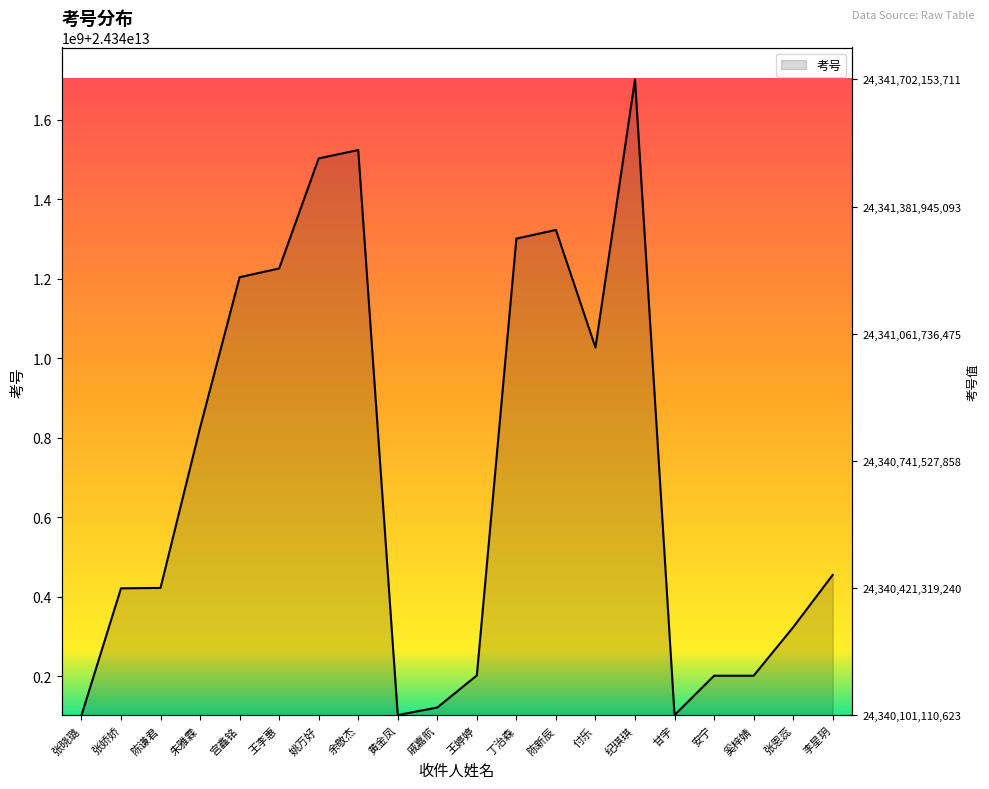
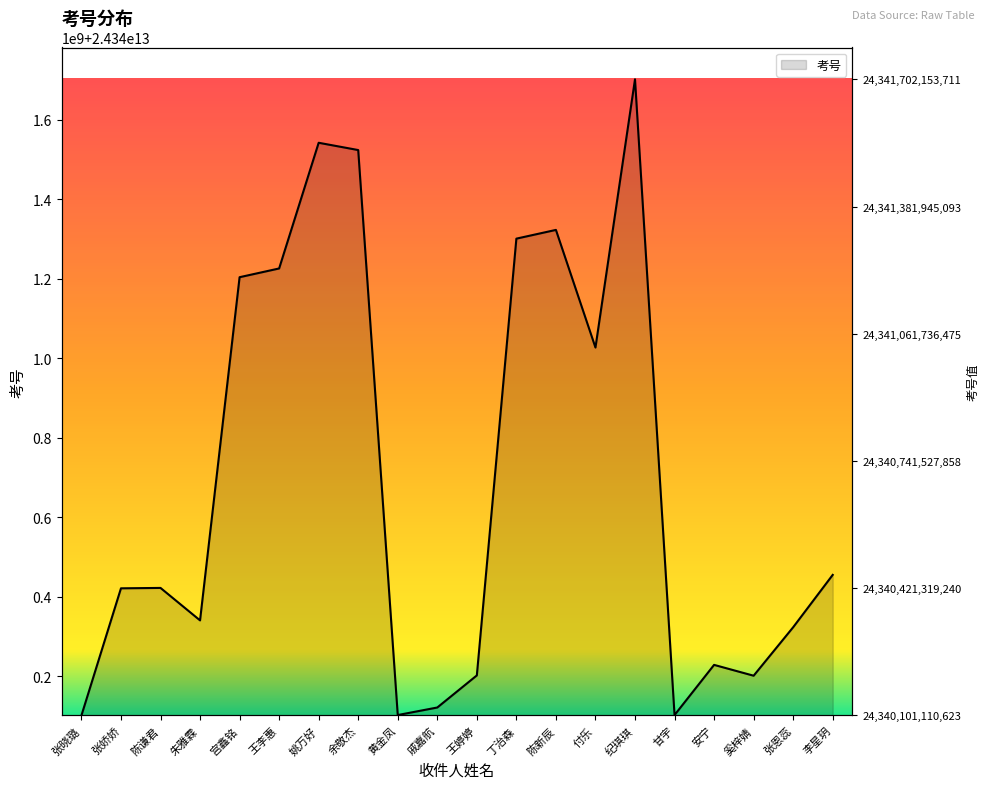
朱雅霖: 24340830000000 -> 24340340000000
姚万好: 24341500000000 -> 24341540000000
安宁: 24340200000000 -> 24340230000000
